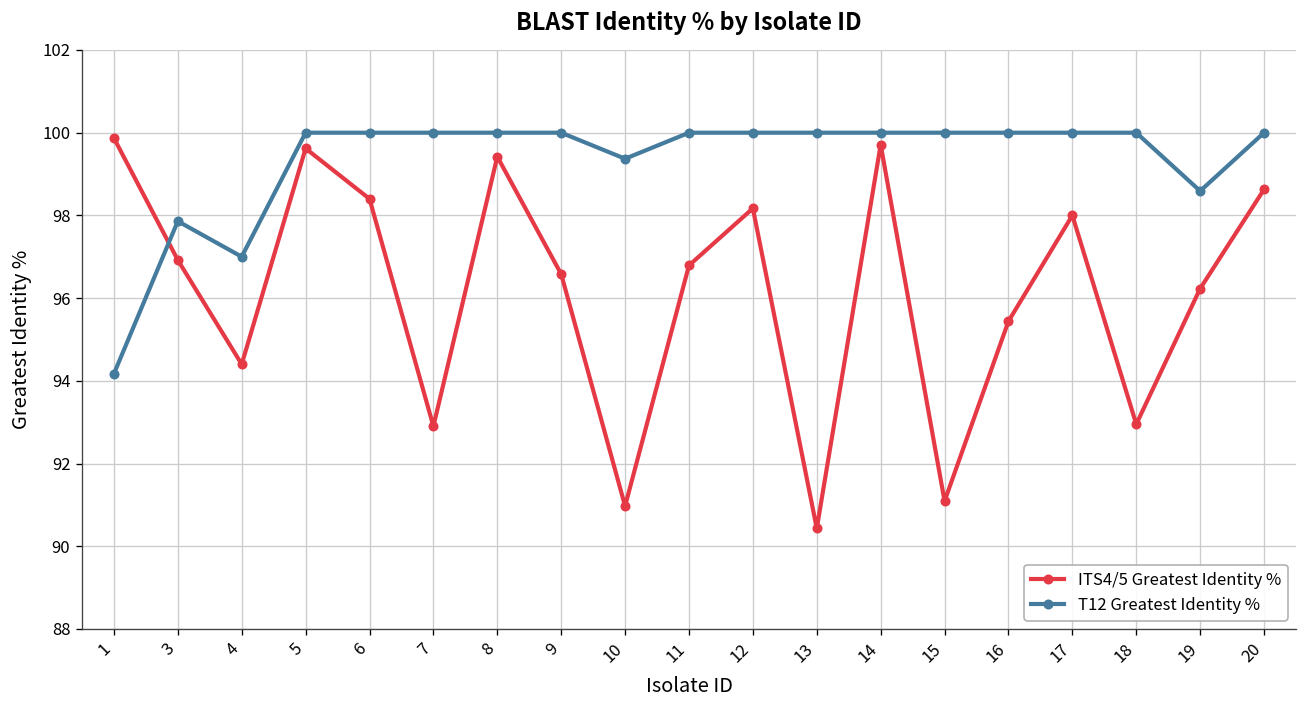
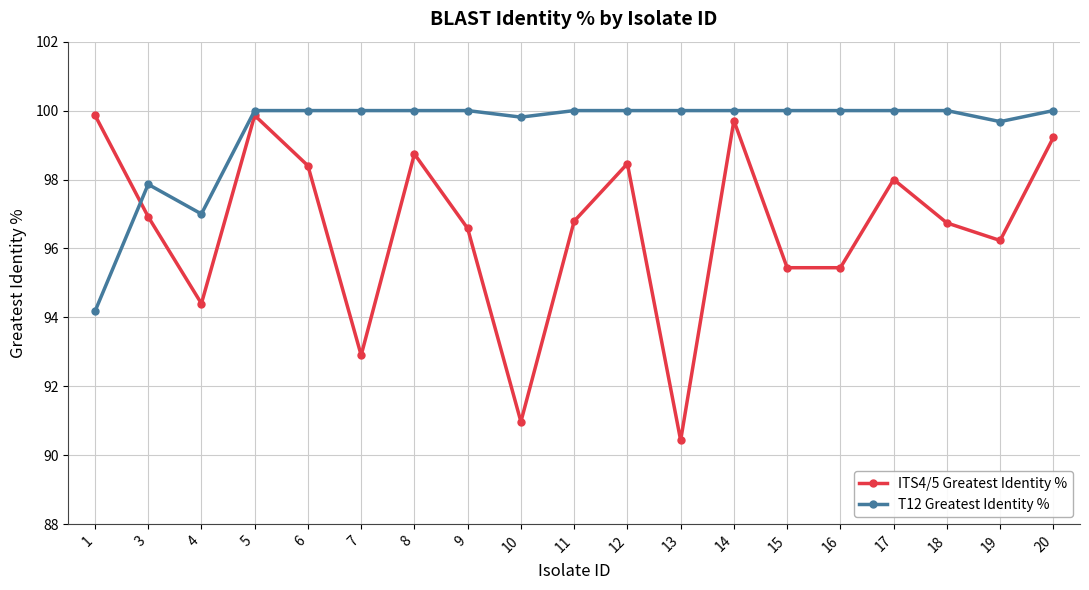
ITS4/5 Greatest Identity %, 5: 99.6 -> 99.9
ITS4/5 Greatest Identity %, 8: 99.4 -> 98.7
T12 Greatest Identity %, 10: 99.4 -> 99.8
ITS4/5 Greatest Identity %, 12: 98.2 -> 98.5
ITS4/5 Greatest Identity %, 15: 91.1 -> 95.4
ITS4/5 Greatest Identity %, 18: 93.0 -> 96.7
T12 Greatest Identity %, 19: 98.6 -> 99.7
ITS4/5 Greatest Identity %, 20: 98.6 -> 99.2
